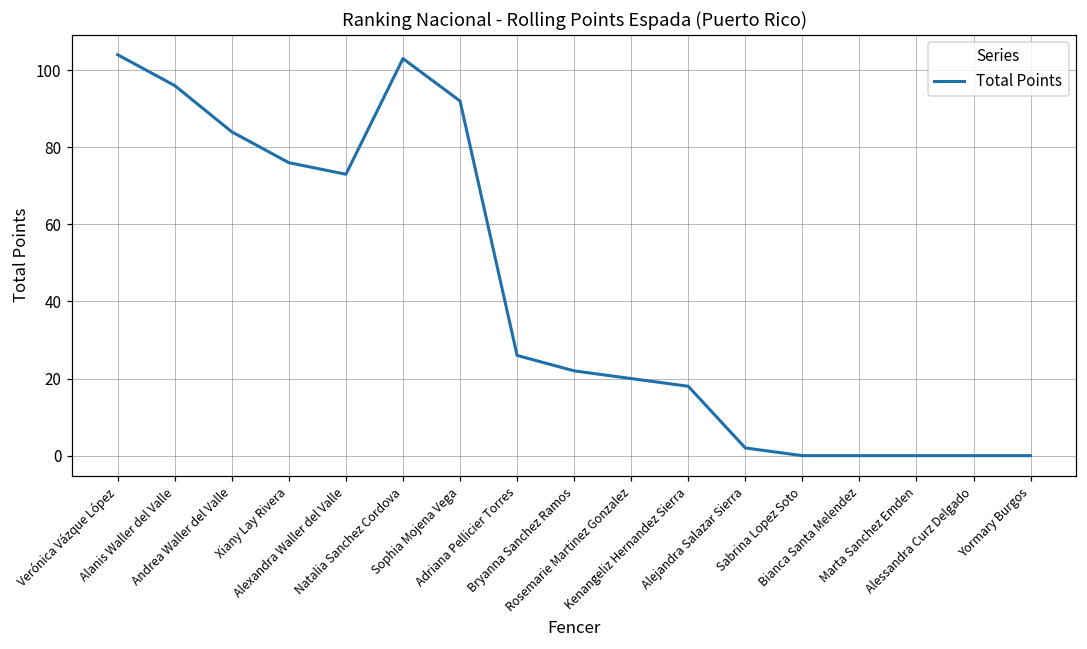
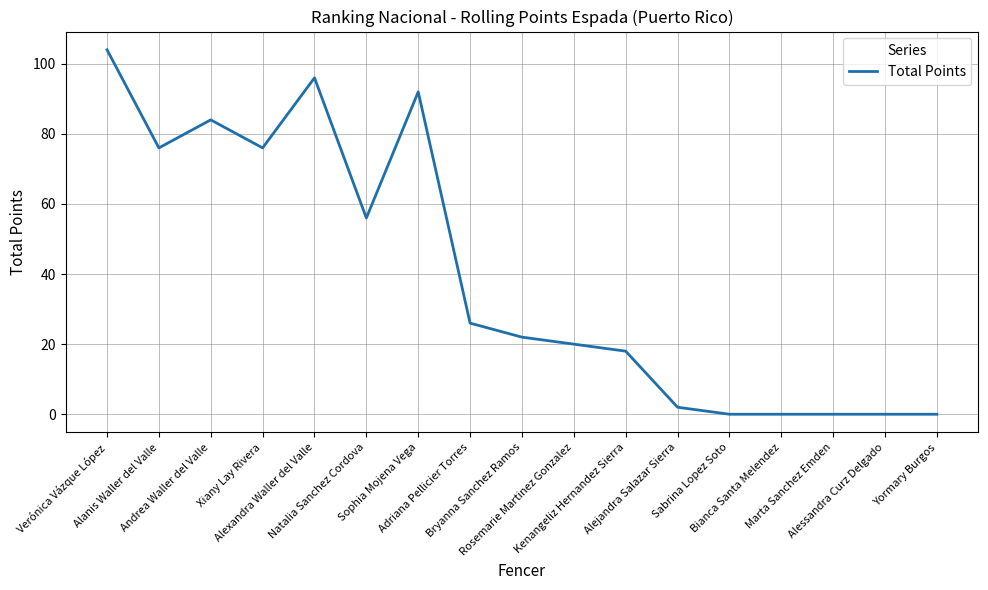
Alanis Waller del Valle: 96 -> 76
Alexandra Waller del Valle: 73 -> 96
Natalia Sanchez Cordova: 103 -> 56
